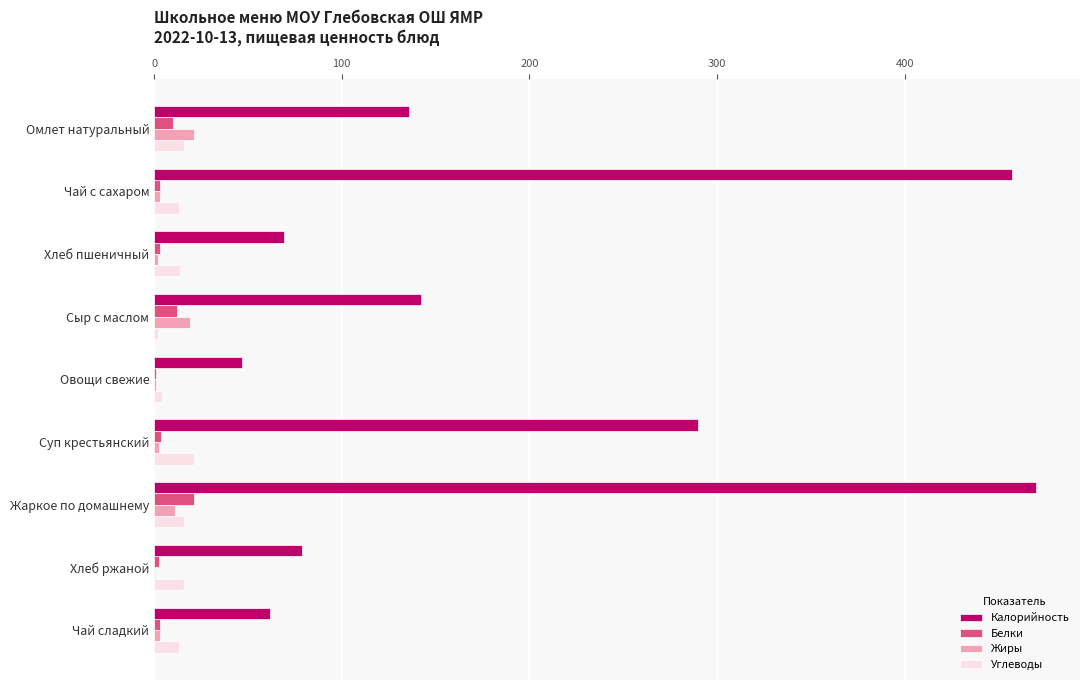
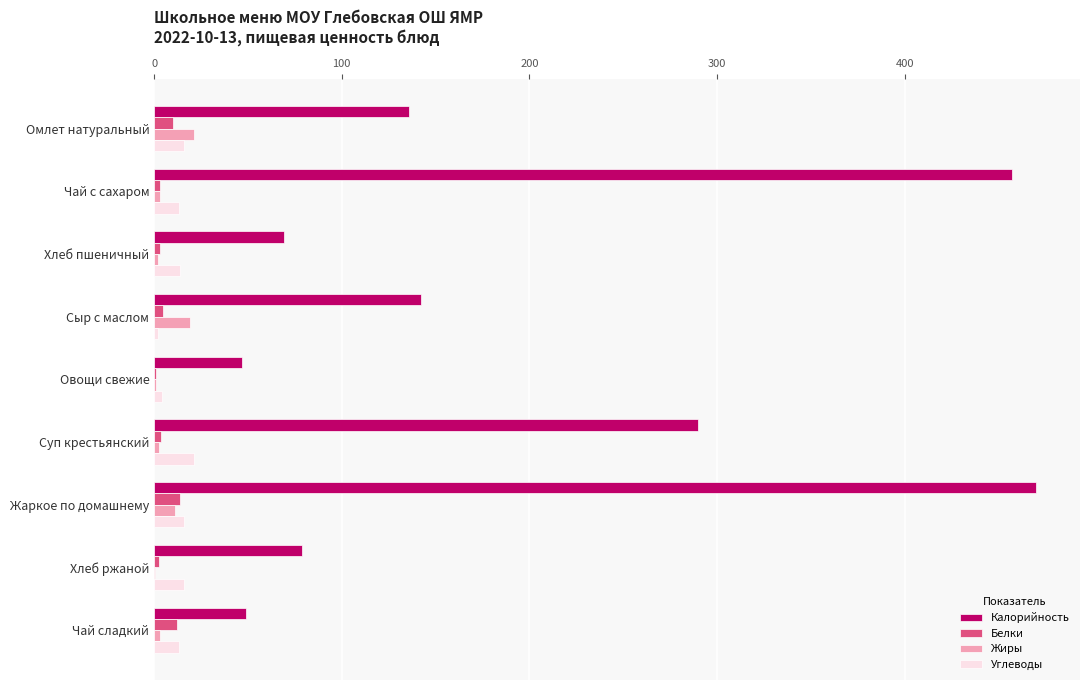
Белки, Сыр с маслом: 12 -> 5
Белки, Жаркое по домашнему: 21 -> 14
Калорийность, Чай сладкий: 62 -> 49
Белки, Чай сладкий: 3 -> 12
